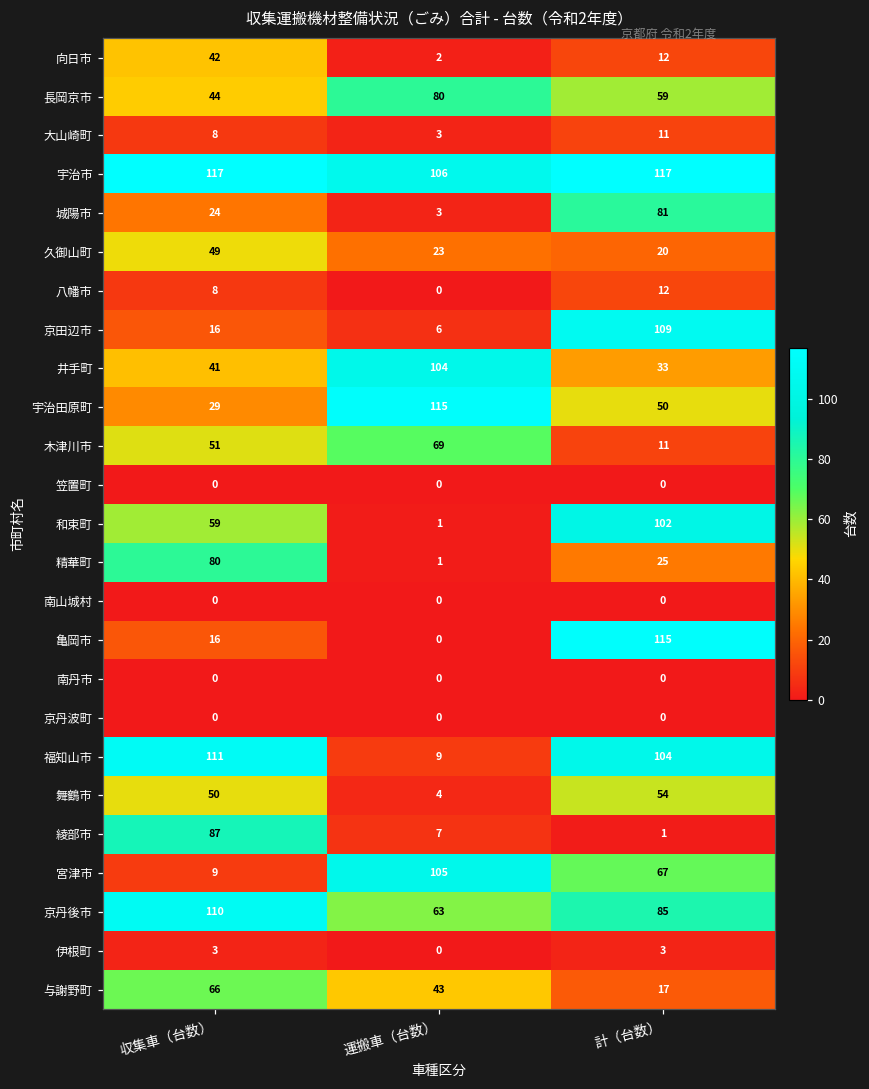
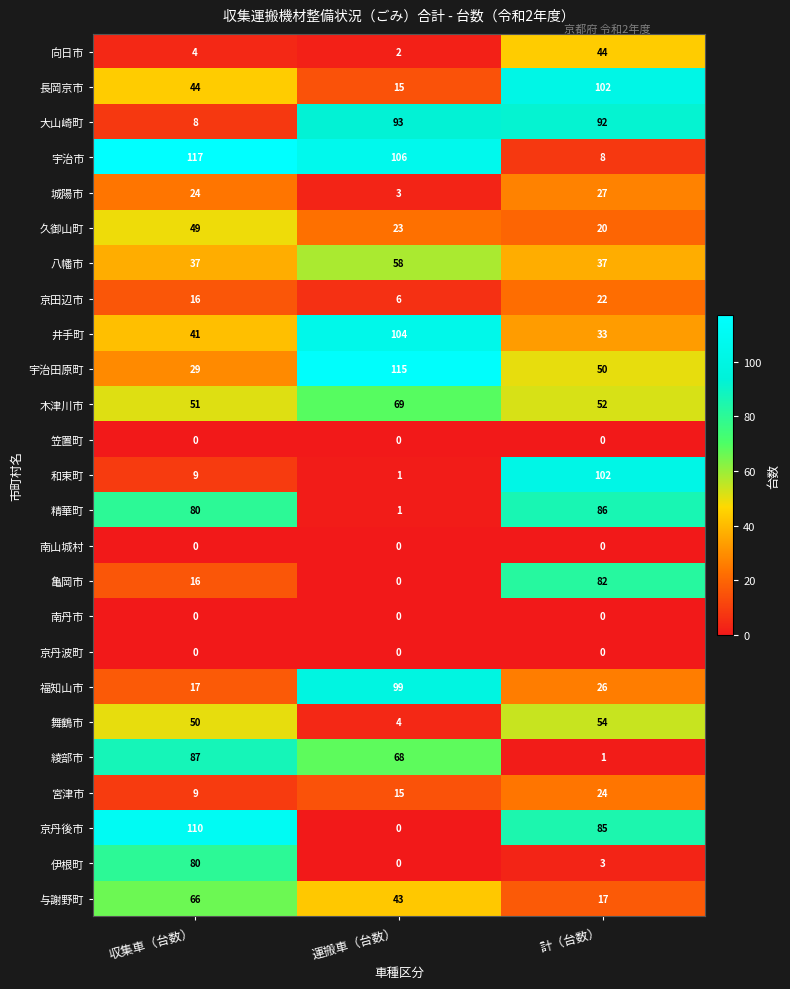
向日市, 収集車（台数）: 42 -> 4
向日市, 計（台数）: 12 -> 44
長岡京市, 運搬車（台数）: 80 -> 15
長岡京市, 計（台数）: 59 -> 102
大山崎町, 運搬車（台数）: 3 -> 93
大山崎町, 計（台数）: 11 -> 92
宇治市, 計（台数）: 117 -> 8
城陽市, 計（台数）: 81 -> 27
八幡市, 収集車（台数）: 8 -> 37
八幡市, 運搬車（台数）: 0 -> 58
八幡市, 計（台数）: 12 -> 37
京田辺市, 計（台数）: 109 -> 22
木津川市, 計（台数）: 11 -> 52
和束町, 収集車（台数）: 59 -> 9
精華町, 計（台数）: 25 -> 86
亀岡市, 計（台数）: 115 -> 82
福知山市, 収集車（台数）: 111 -> 17
福知山市, 運搬車（台数）: 9 -> 99
福知山市, 計（台数）: 104 -> 26
綾部市, 運搬車（台数）: 7 -> 68
宮津市, 運搬車（台数）: 105 -> 15
宮津市, 計（台数）: 67 -> 24
京丹後市, 運搬車（台数）: 63 -> 0
伊根町, 収集車（台数）: 3 -> 80
